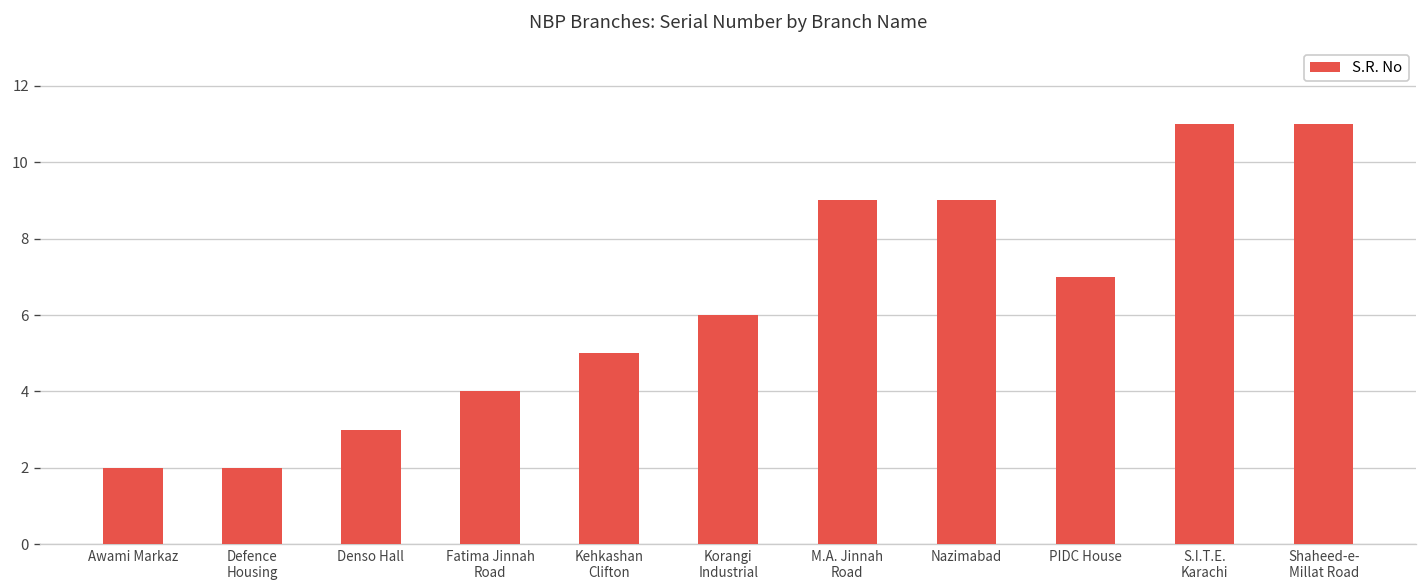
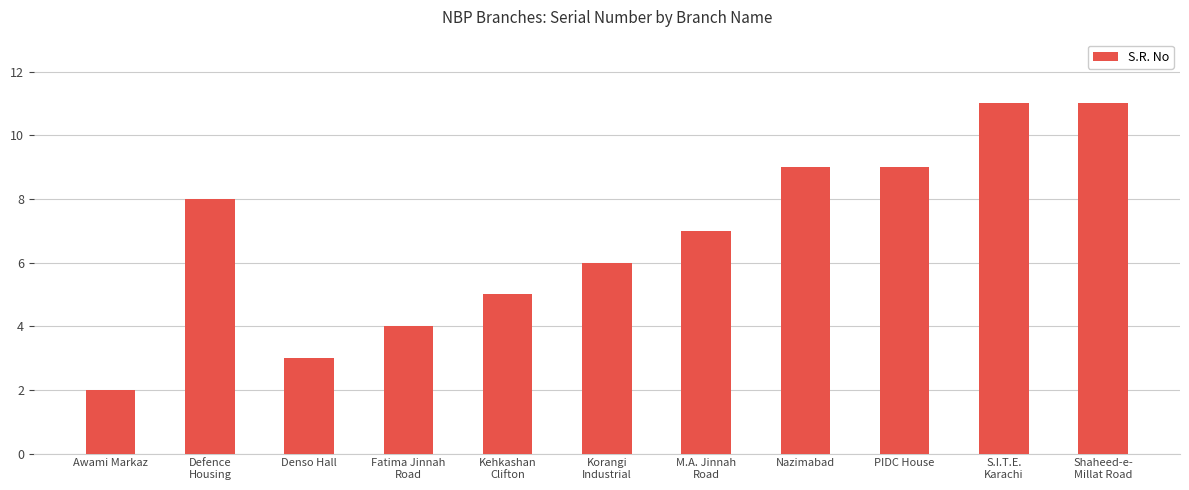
Defence Housing: 2 -> 8
M.A. Jinnah Road: 9 -> 7
PIDC House: 7 -> 9
